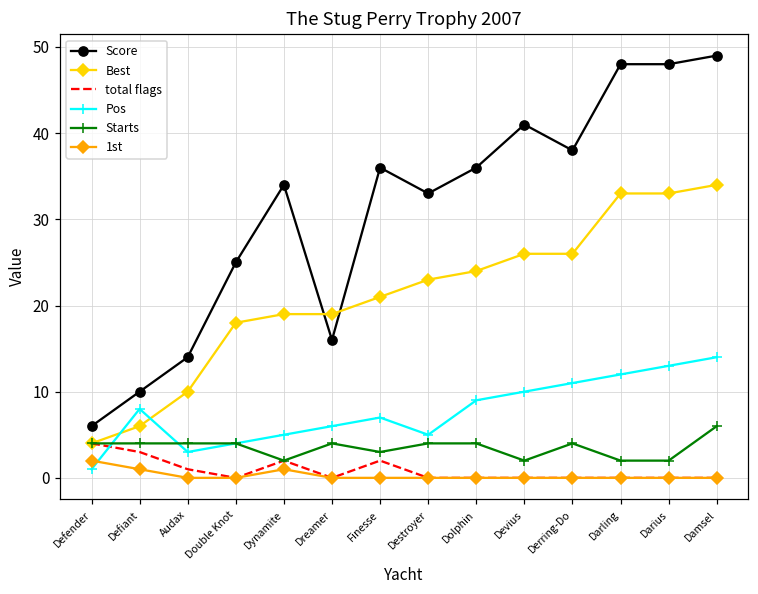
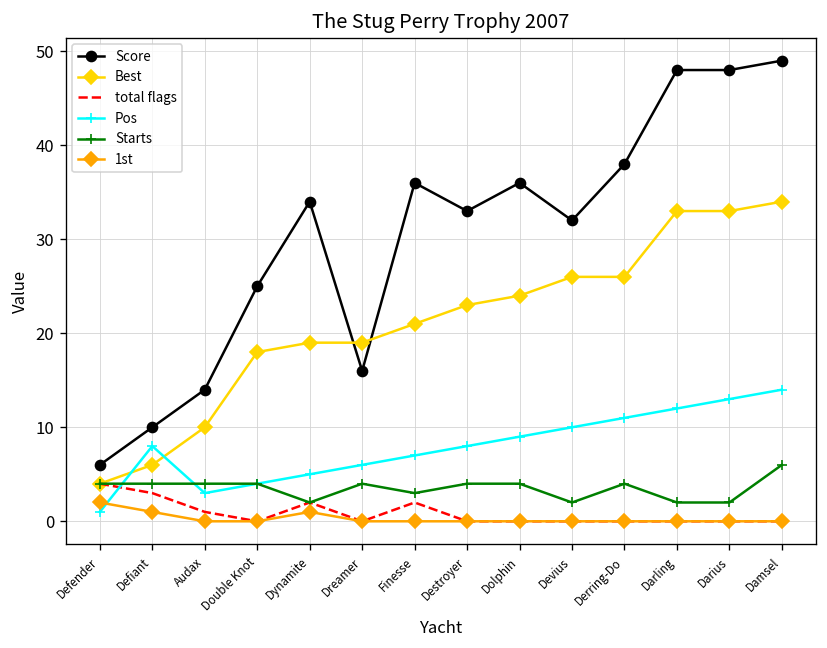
Pos, Destroyer: 5 -> 8
Score, Devius: 41 -> 32
